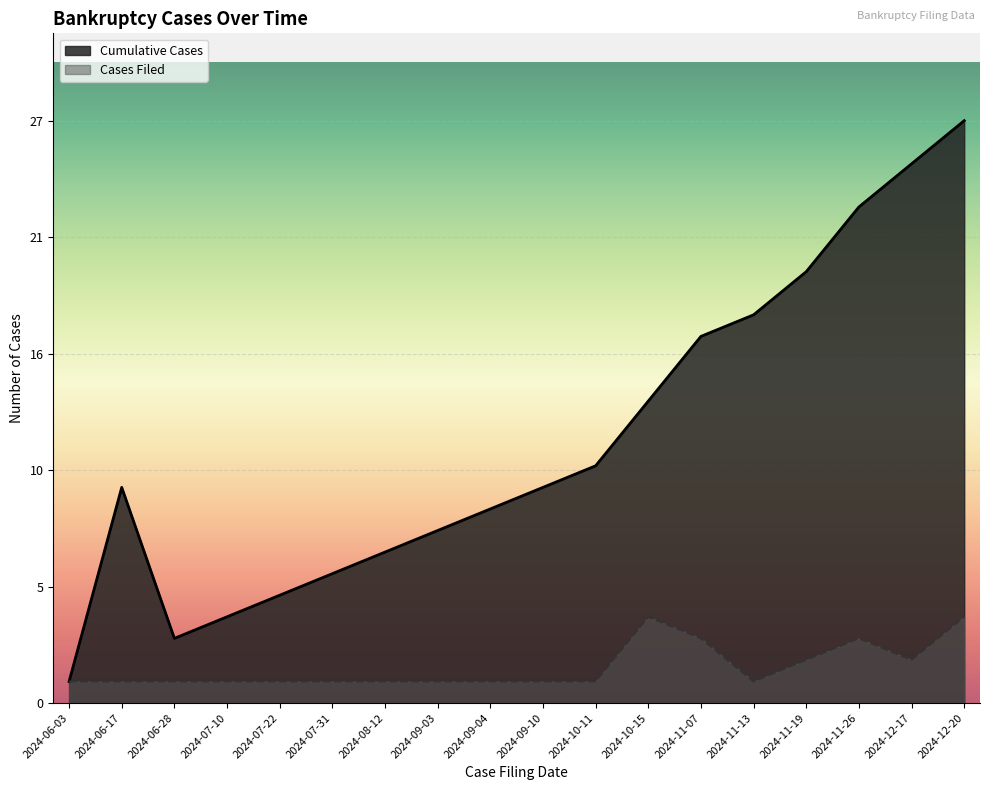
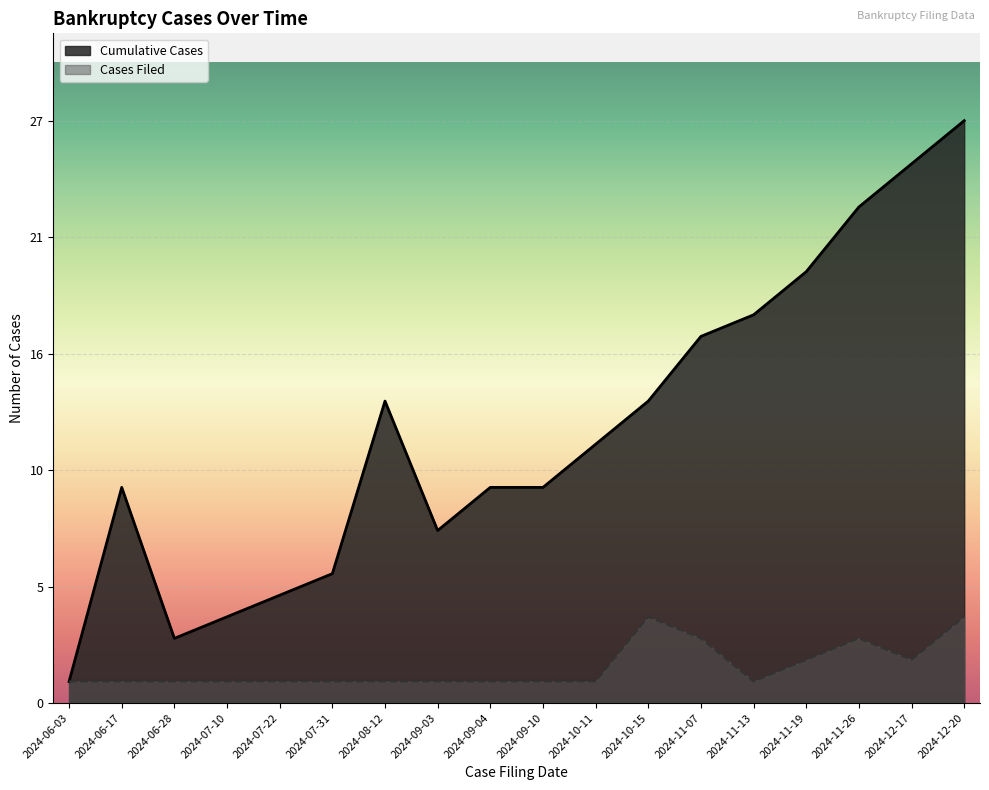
Cumulative Cases, 2024-08-12: 7 -> 14
Cumulative Cases, 2024-09-04: 9 -> 10
Cumulative Cases, 2024-10-11: 11 -> 12
